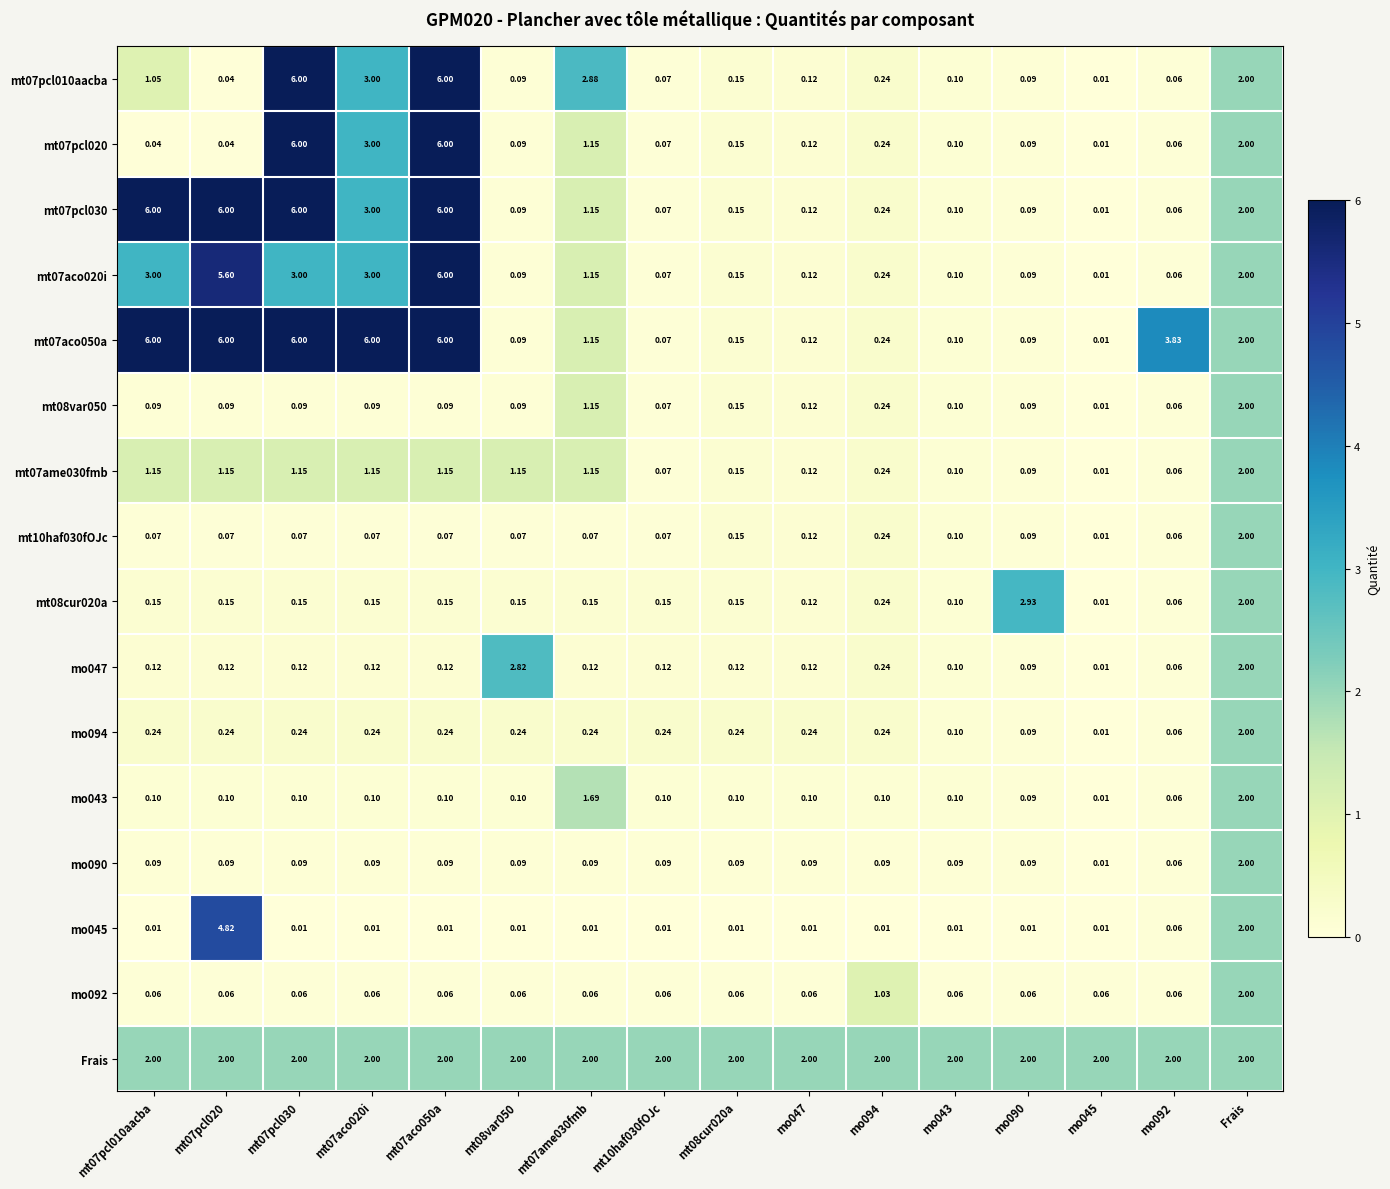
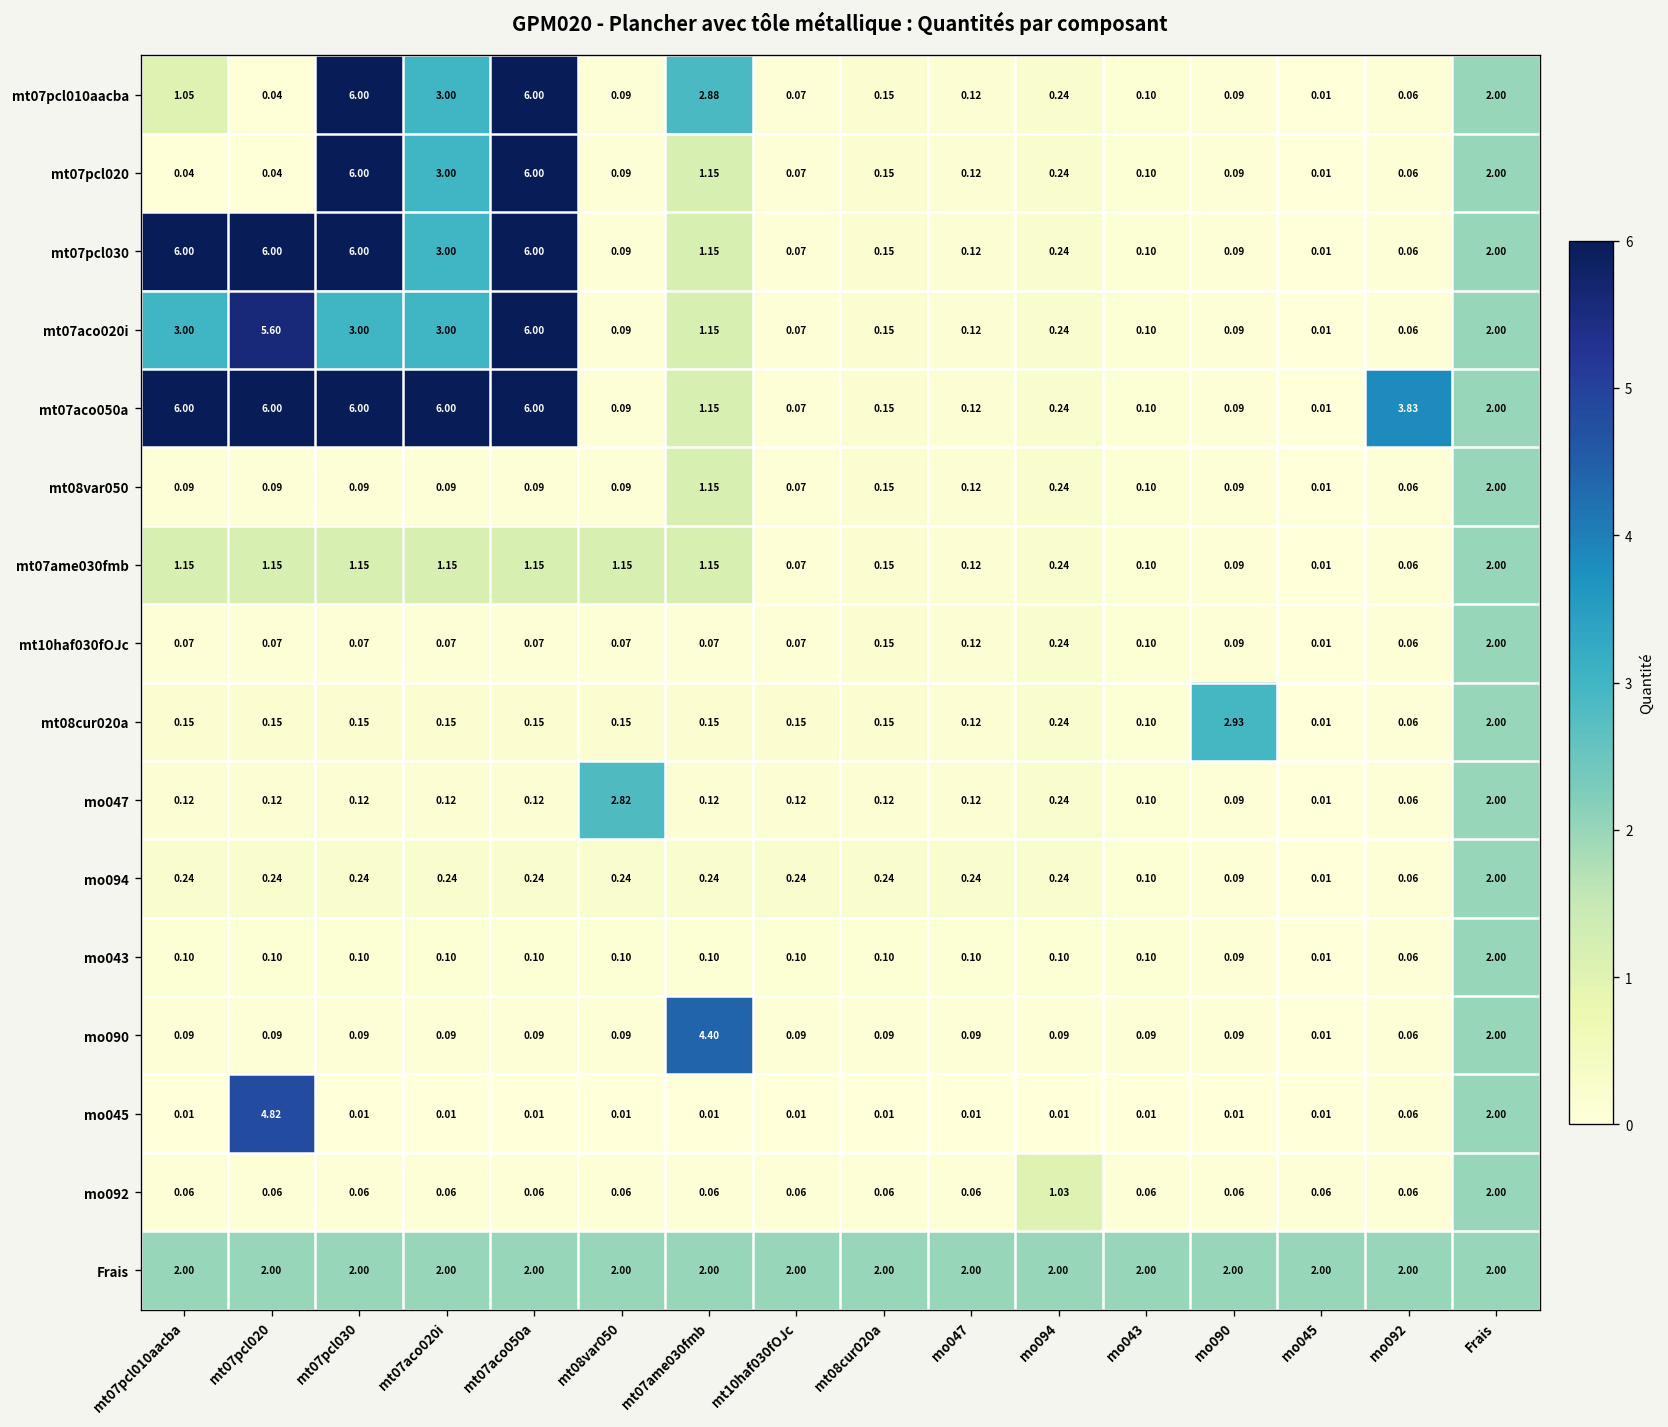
mo043, mt07ame030fmb: 1.69 -> 0.10
mo090, mt07ame030fmb: 0.09 -> 4.40
